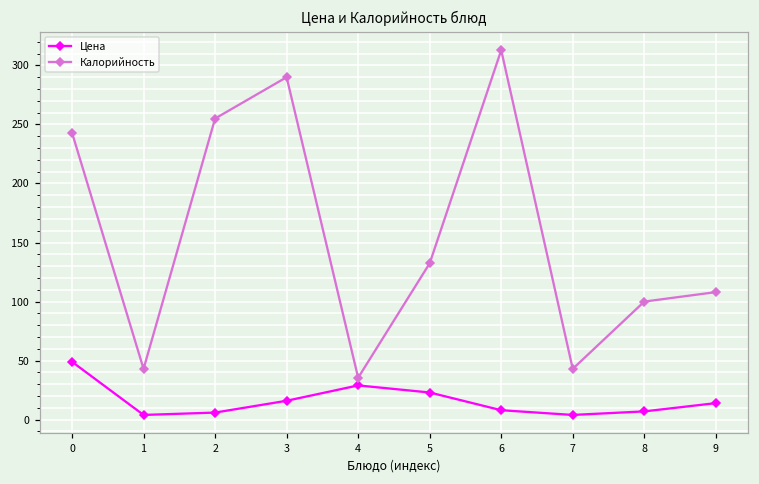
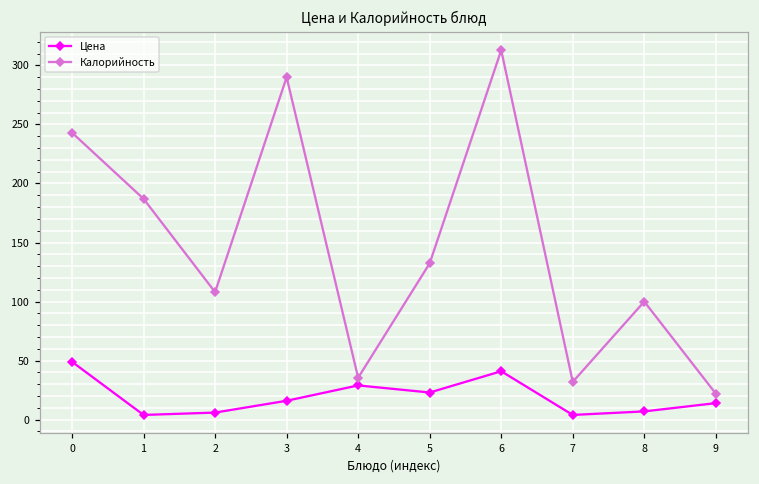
Калорийность, 1: 43 -> 187
Калорийность, 2: 255 -> 108
Цена, 6: 8 -> 41
Калорийность, 7: 43 -> 32
Калорийность, 9: 108 -> 22
